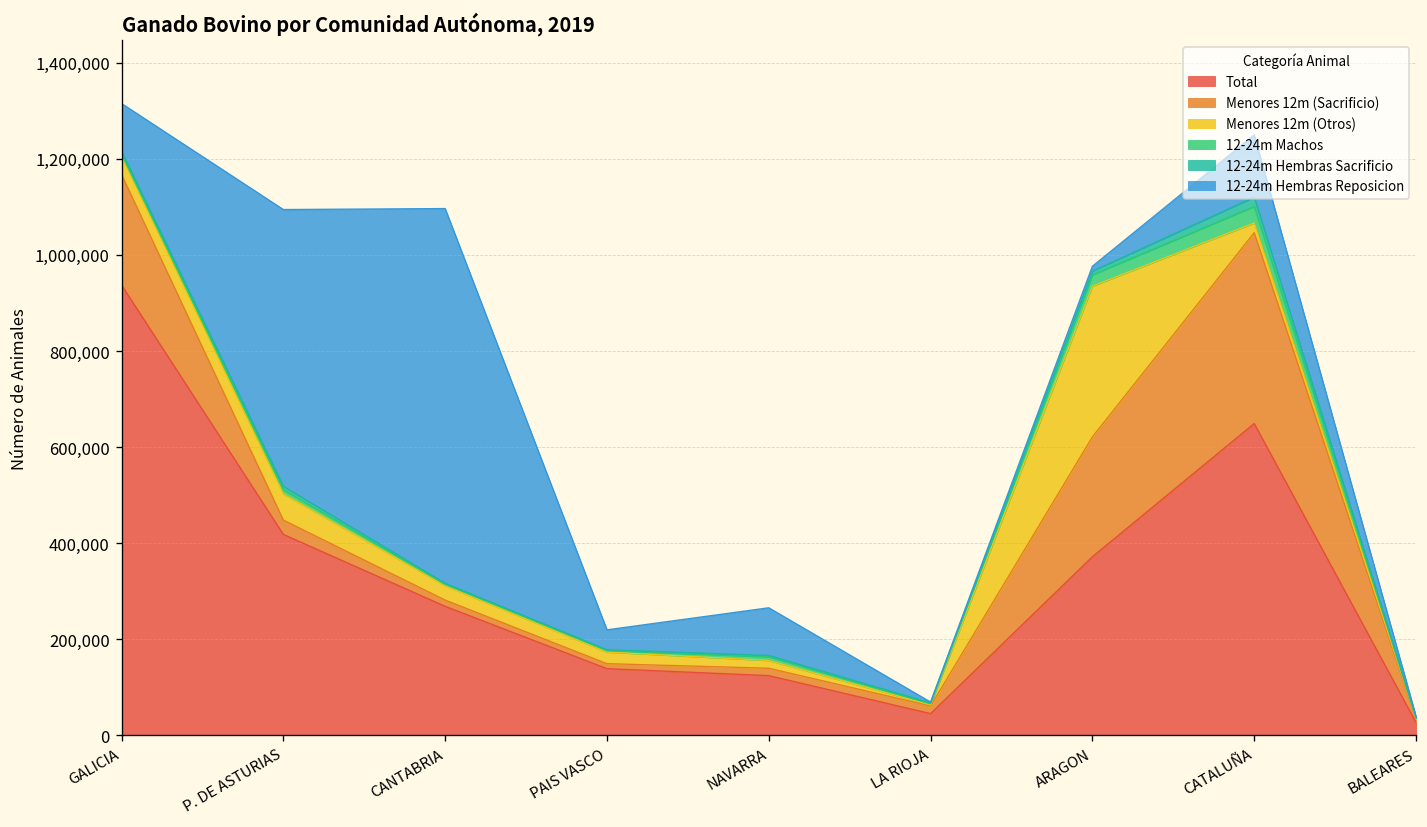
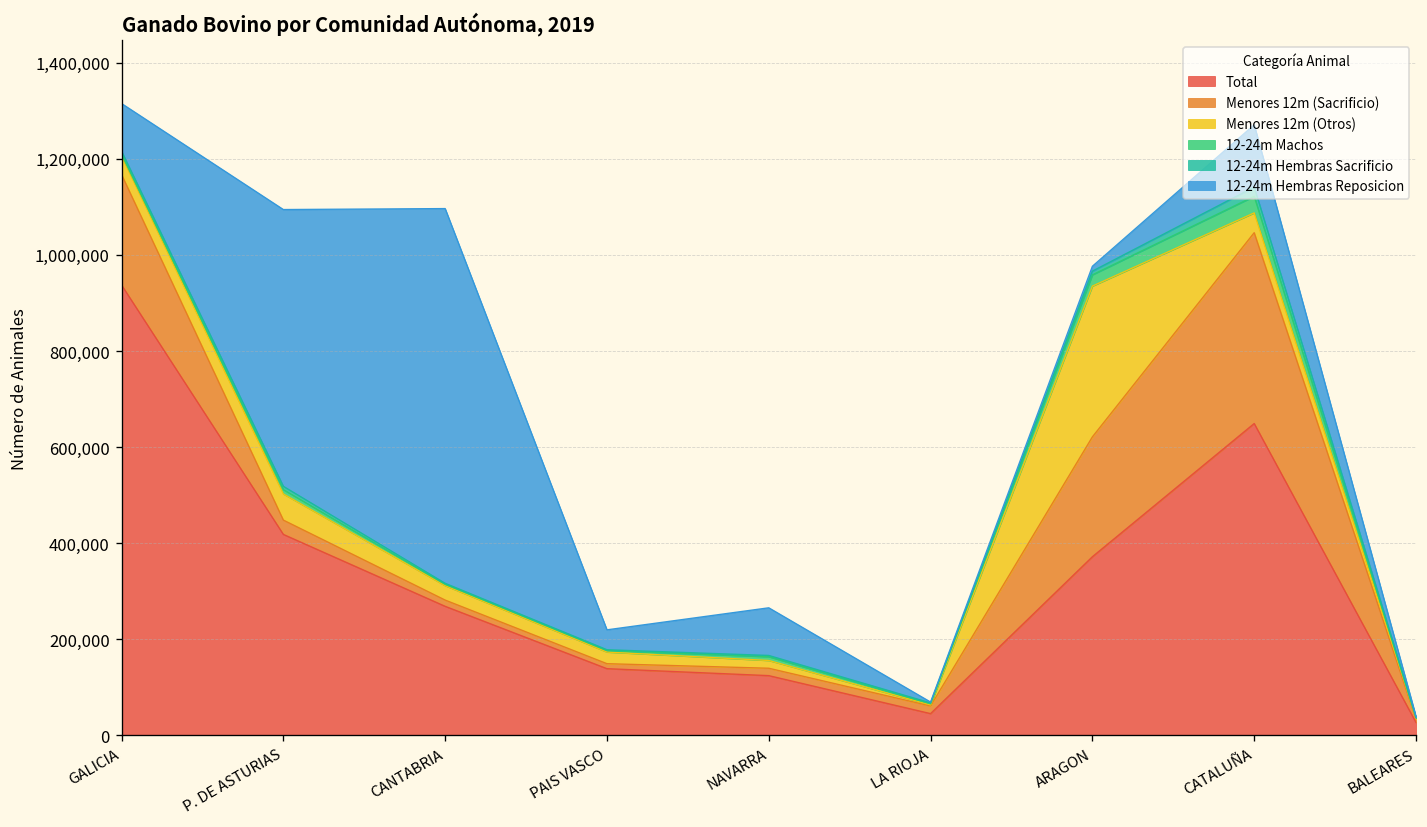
Menores 12m (Otros), CATALUÑA: 20,000 -> 40,000
